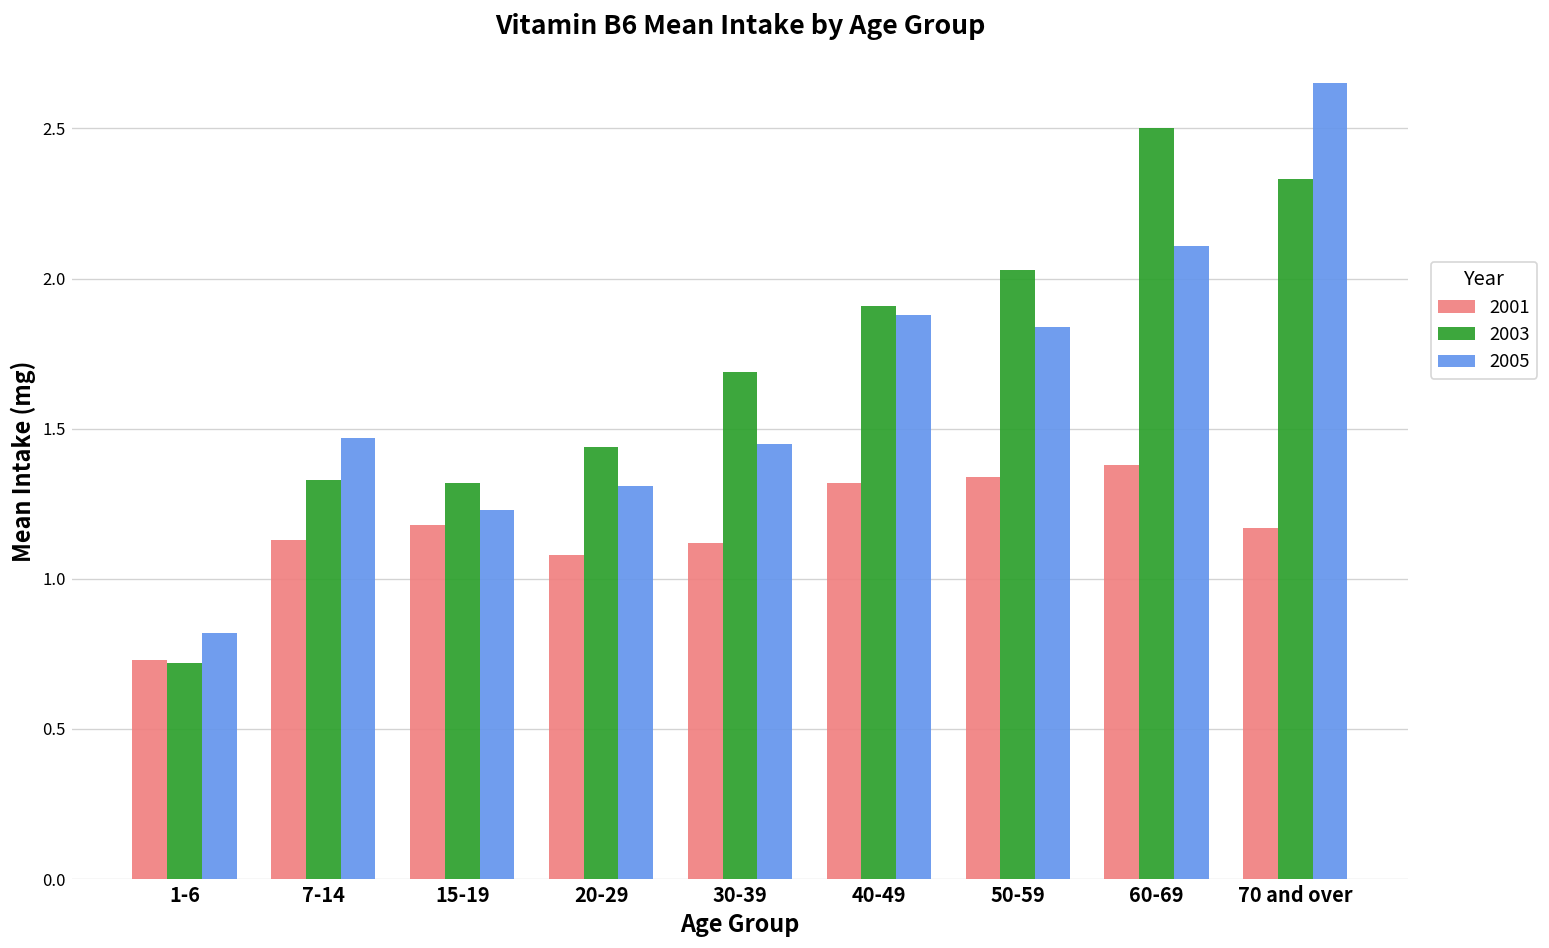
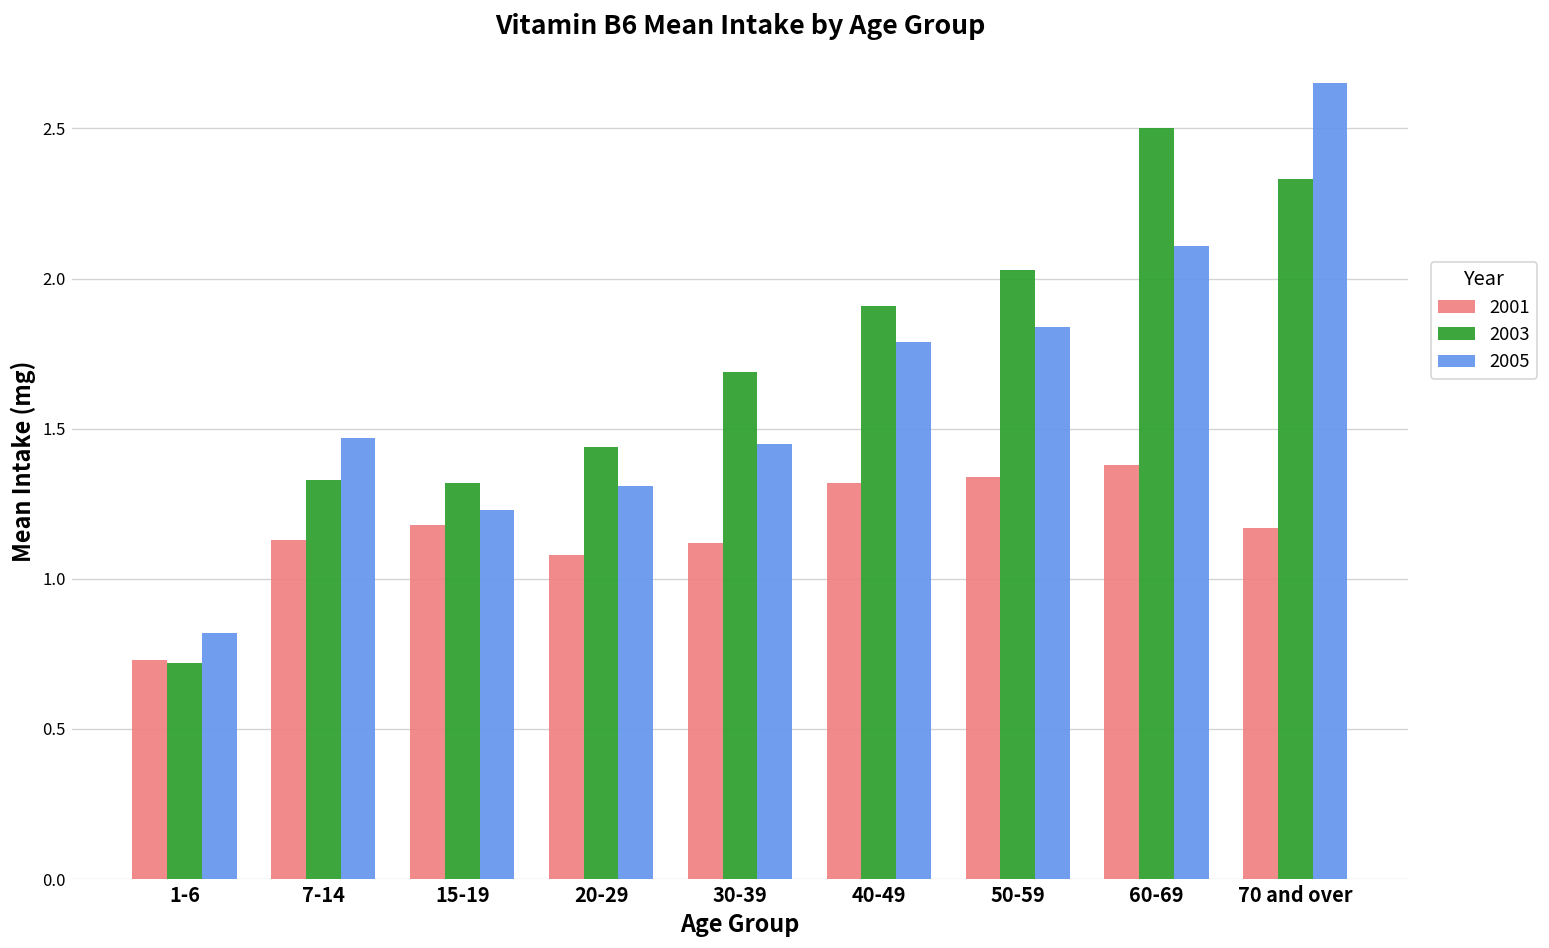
2005, 40-49: 1.88 -> 1.79
